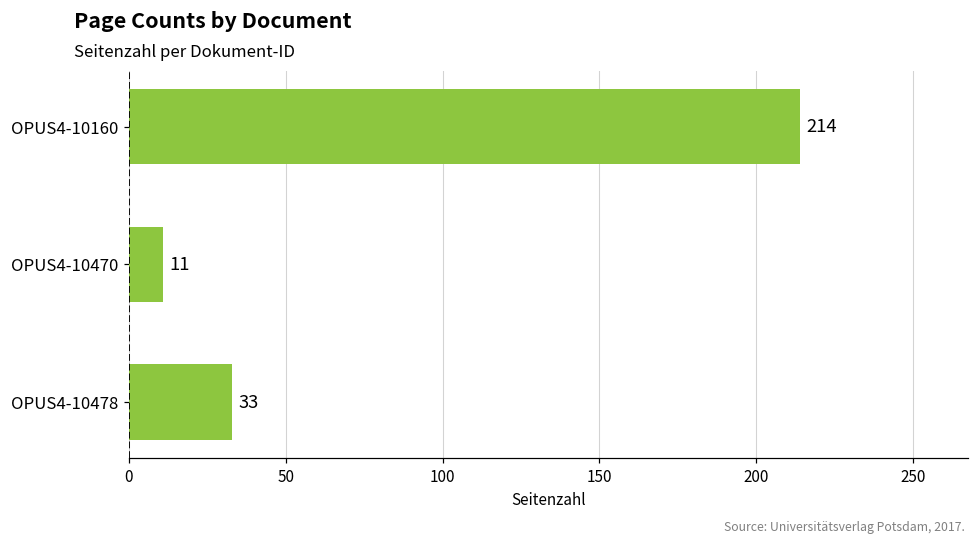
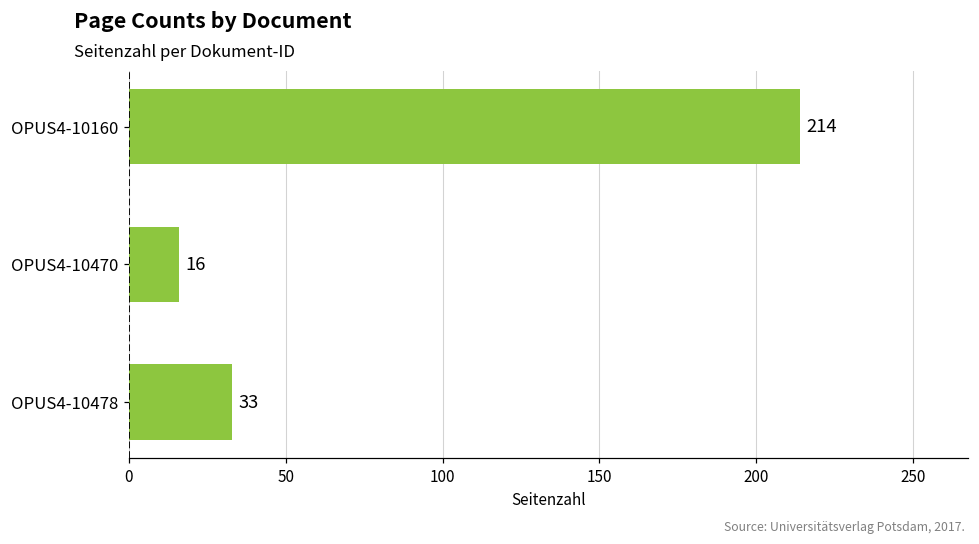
OPUS4-10470: 11 -> 16
